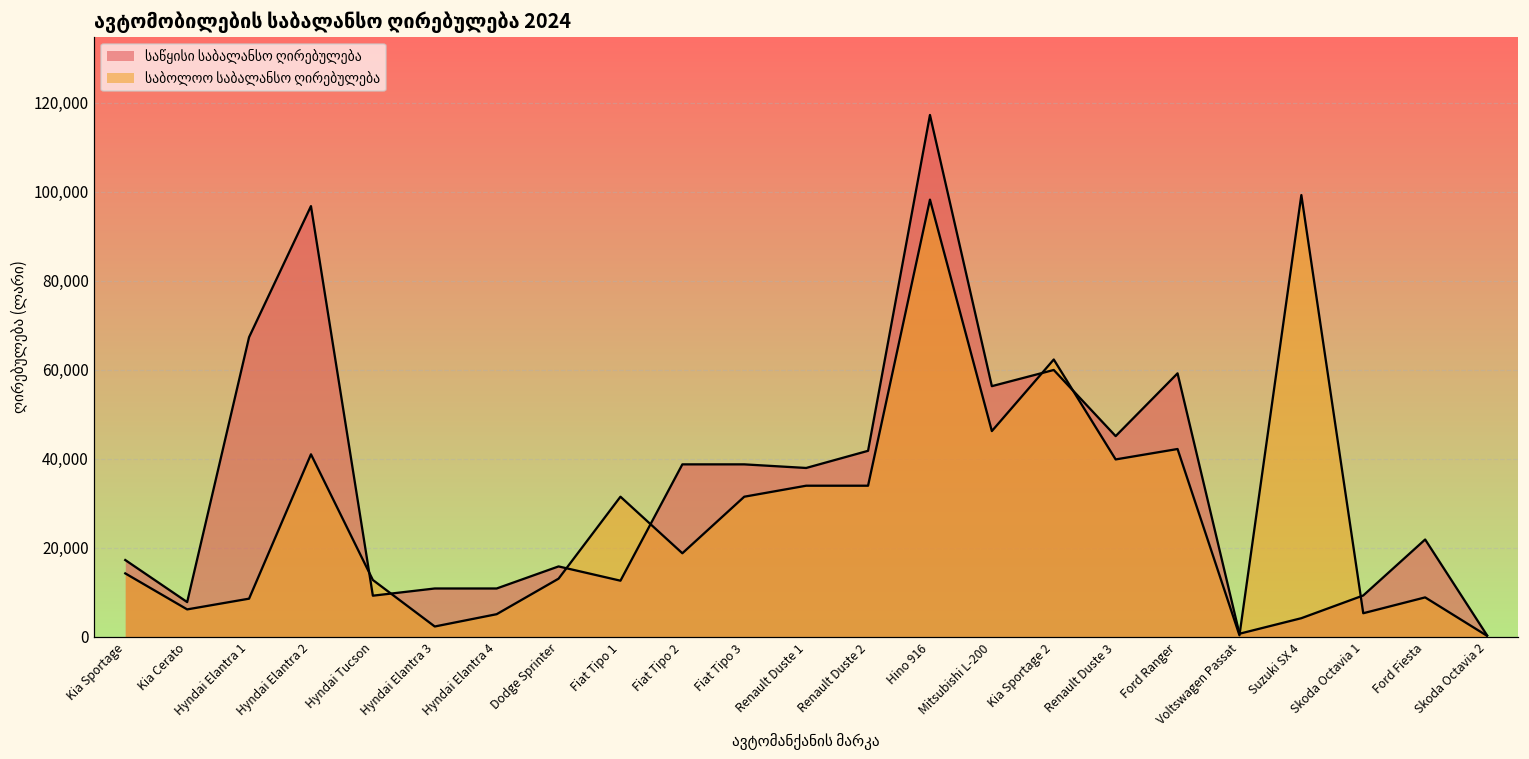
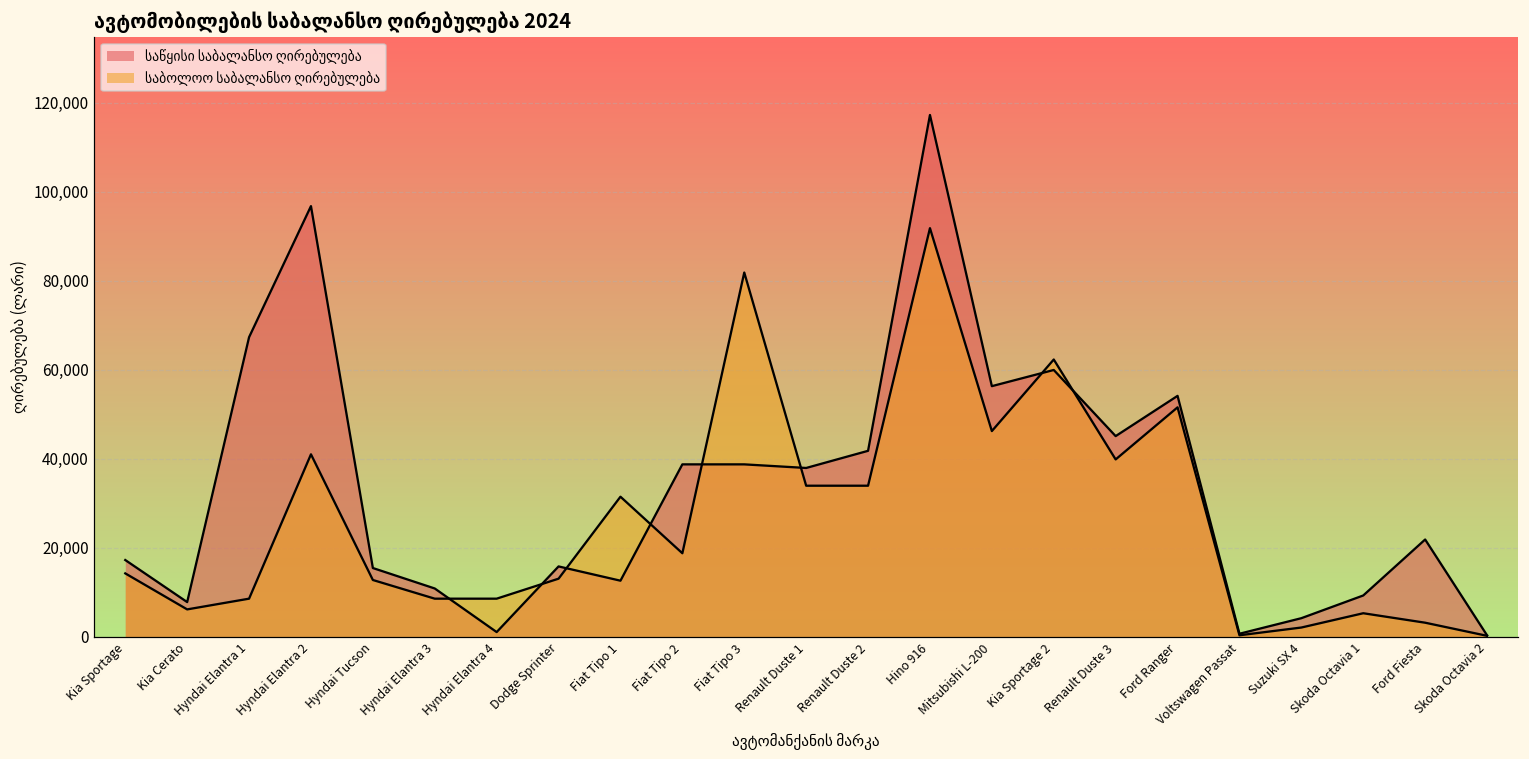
საწყისი საბალანსო ღირებულება, Hyndai Tucson: 9,000 -> 15,000
საბოლოო საბალანსო ღირებულება, Hyndai Elantra 3: 2,000 -> 9,000
საწყისი საბალანსო ღირებულება, Hyndai Elantra 4: 11,000 -> 1,000
საბოლოო საბალანსო ღირებულება, Hyndai Elantra 4: 5,000 -> 9,000
საბოლოო საბალანსო ღირებულება, Fiat Tipo 3: 31,000 -> 82,000
საბოლოო საბალანსო ღირებულება, Hino 916: 98,000 -> 92,000
საწყისი საბალანსო ღირებულება, Ford Ranger: 59,000 -> 54,000
საბოლოო საბალანსო ღირებულება, Ford Ranger: 42,000 -> 52,000
საბოლოო საბალანსო ღირებულება, Suzuki SX 4: 99,000 -> 2,000
საბოლოო საბალანსო ღირებულება, Ford Fiesta: 9,000 -> 3,000
